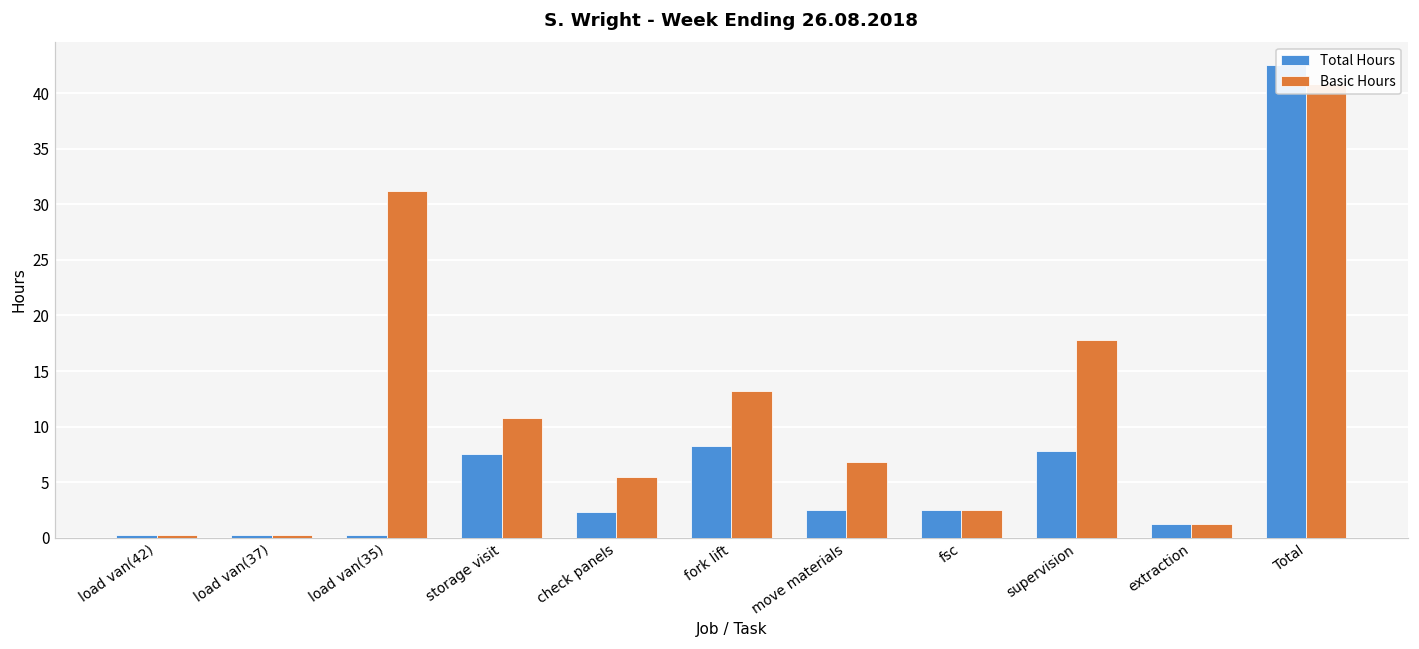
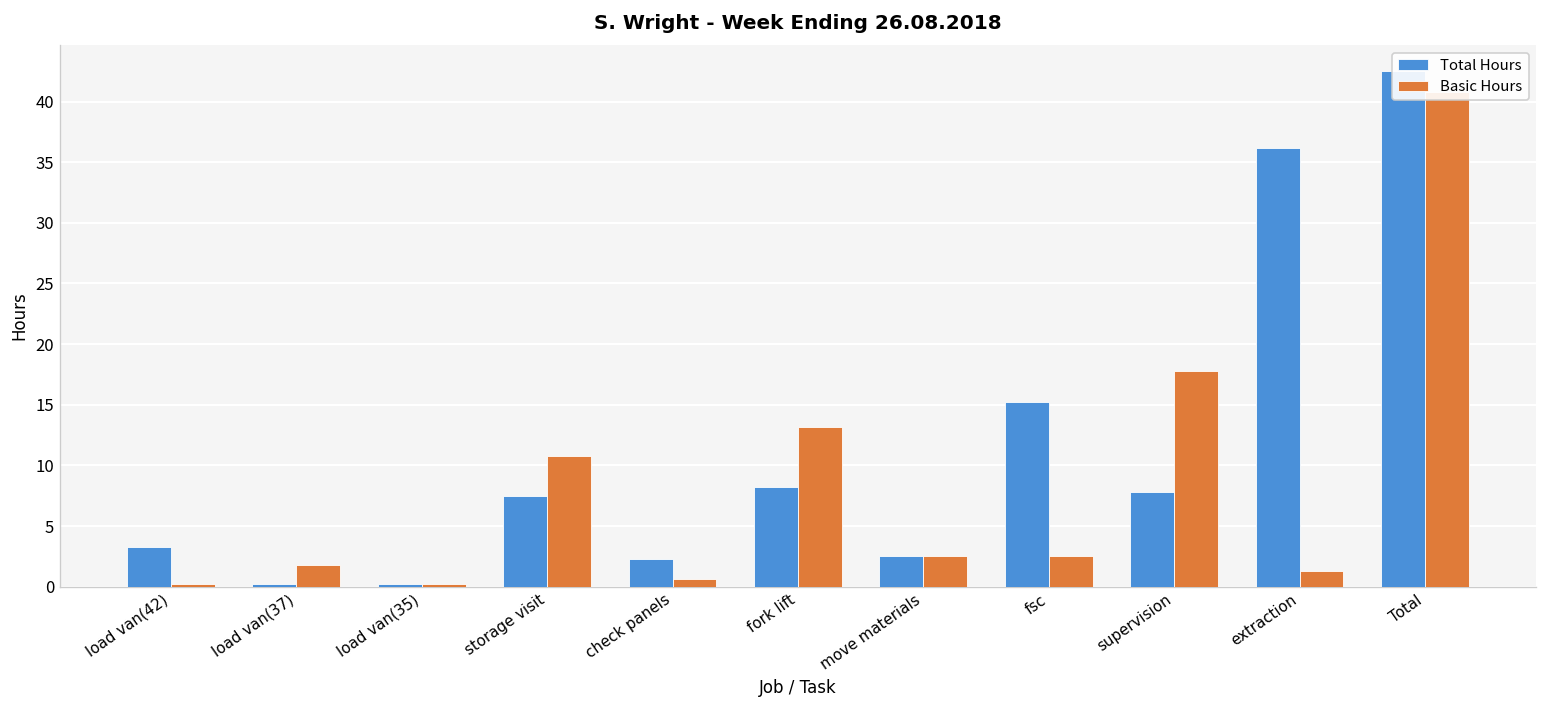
Total Hours, load van(42): 0.3 -> 3.3
Basic Hours, load van(37): 0.3 -> 1.8
Basic Hours, load van(35): 31.2 -> 0.3
Basic Hours, check panels: 5.5 -> 0.6
Basic Hours, move materials: 6.8 -> 2.5
Total Hours, fsc: 2.5 -> 15.2
Total Hours, extraction: 1.3 -> 36.2
